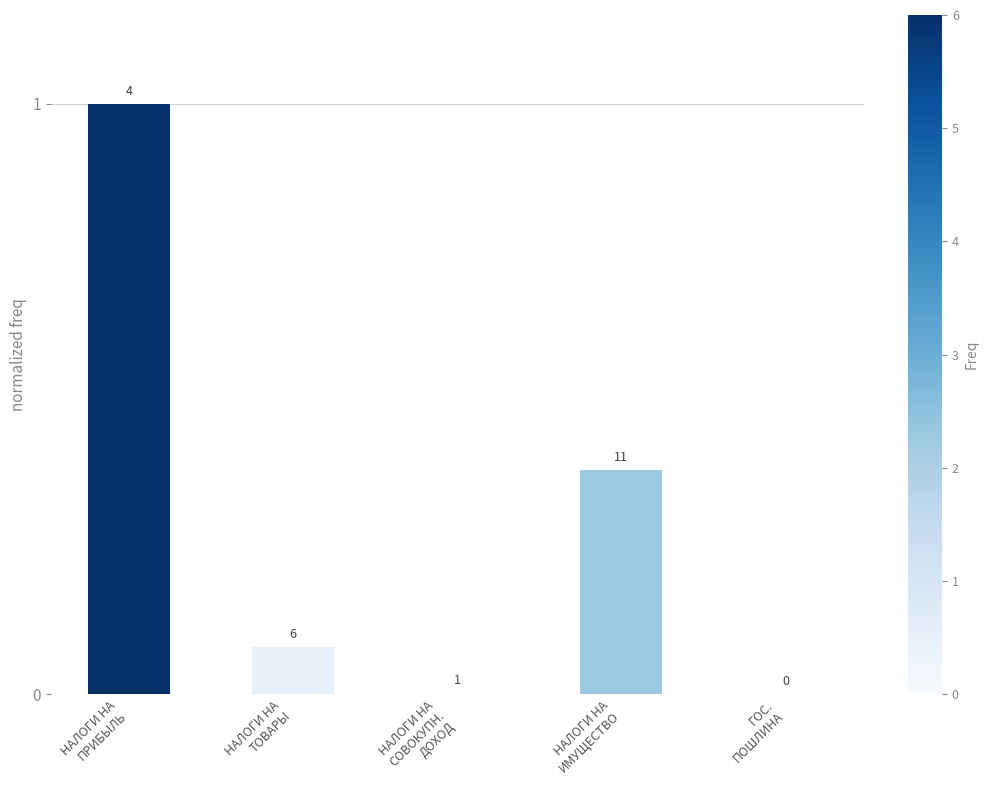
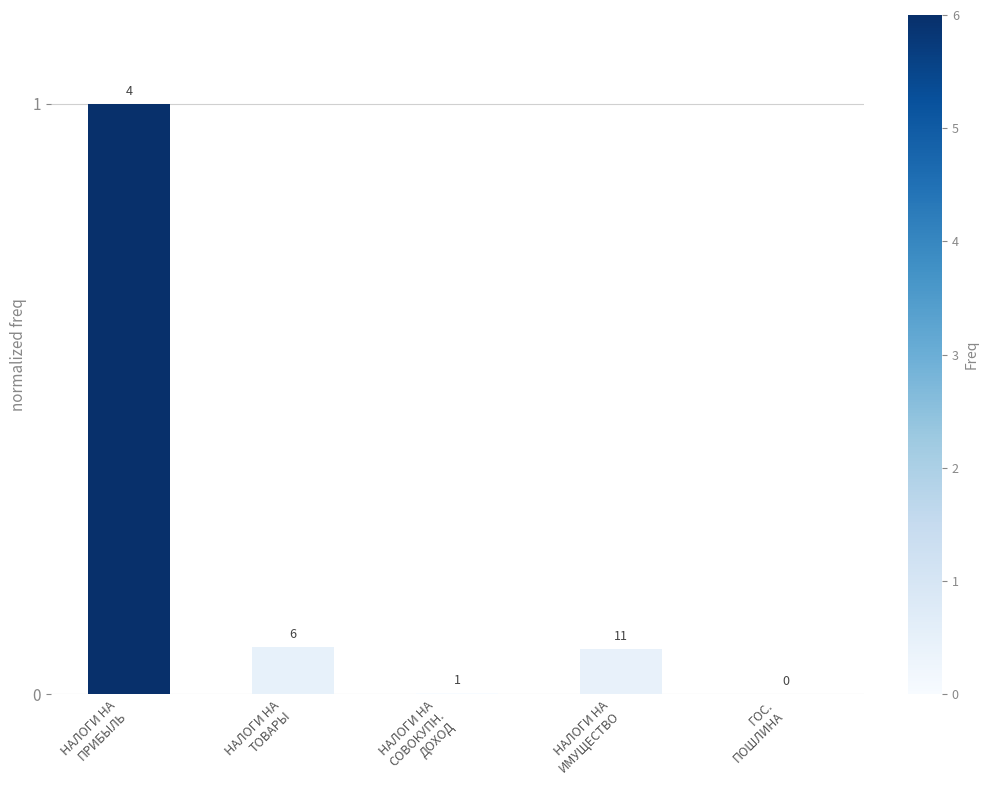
НАЛОГИ НА ИМУЩЕСТВО: 0.38 -> 0.08
